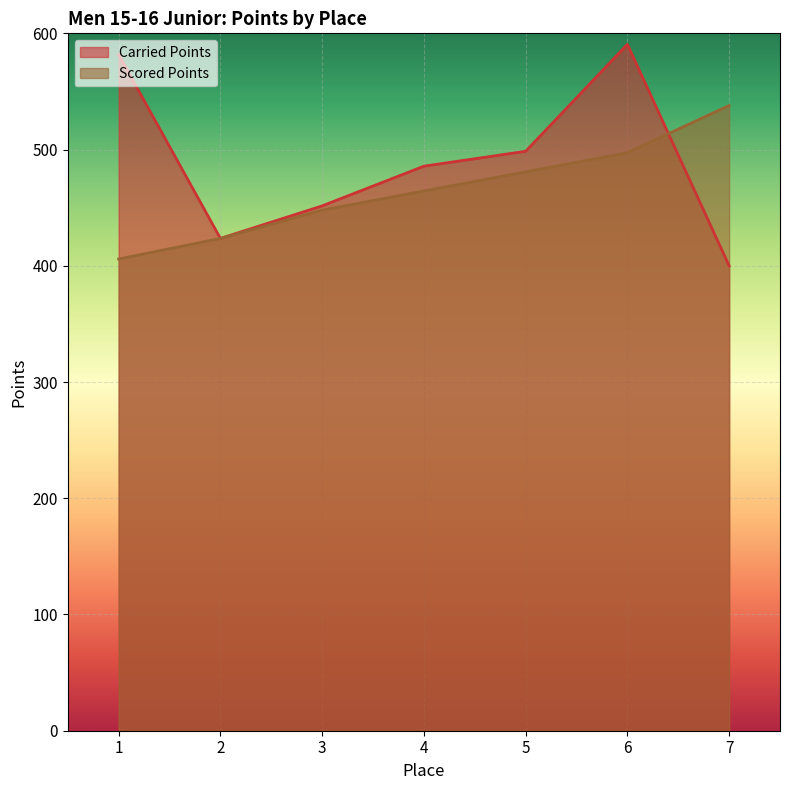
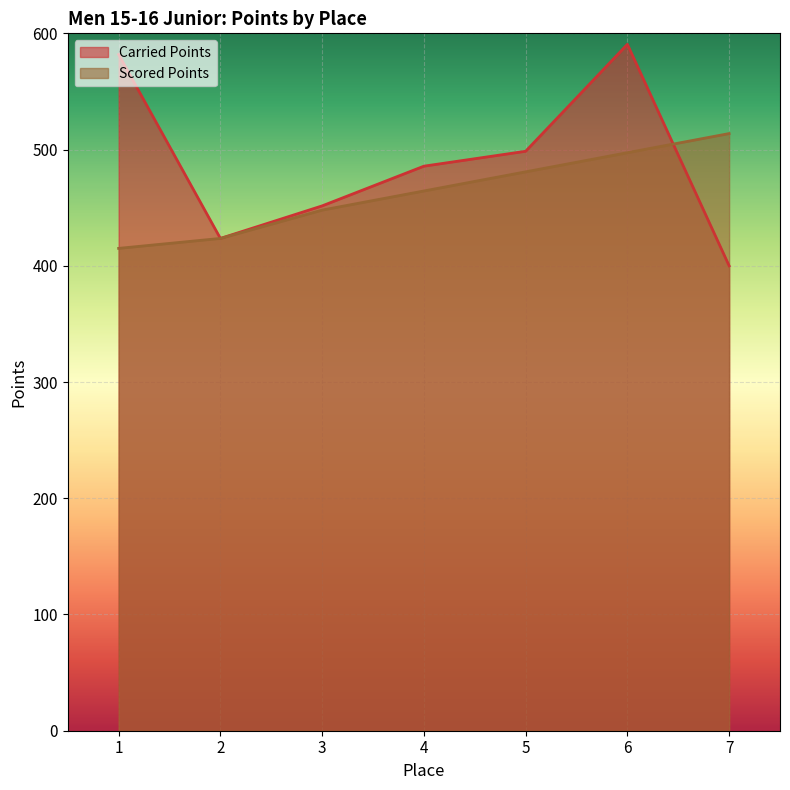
Scored Points, 1: 406 -> 415
Scored Points, 7: 538 -> 514
